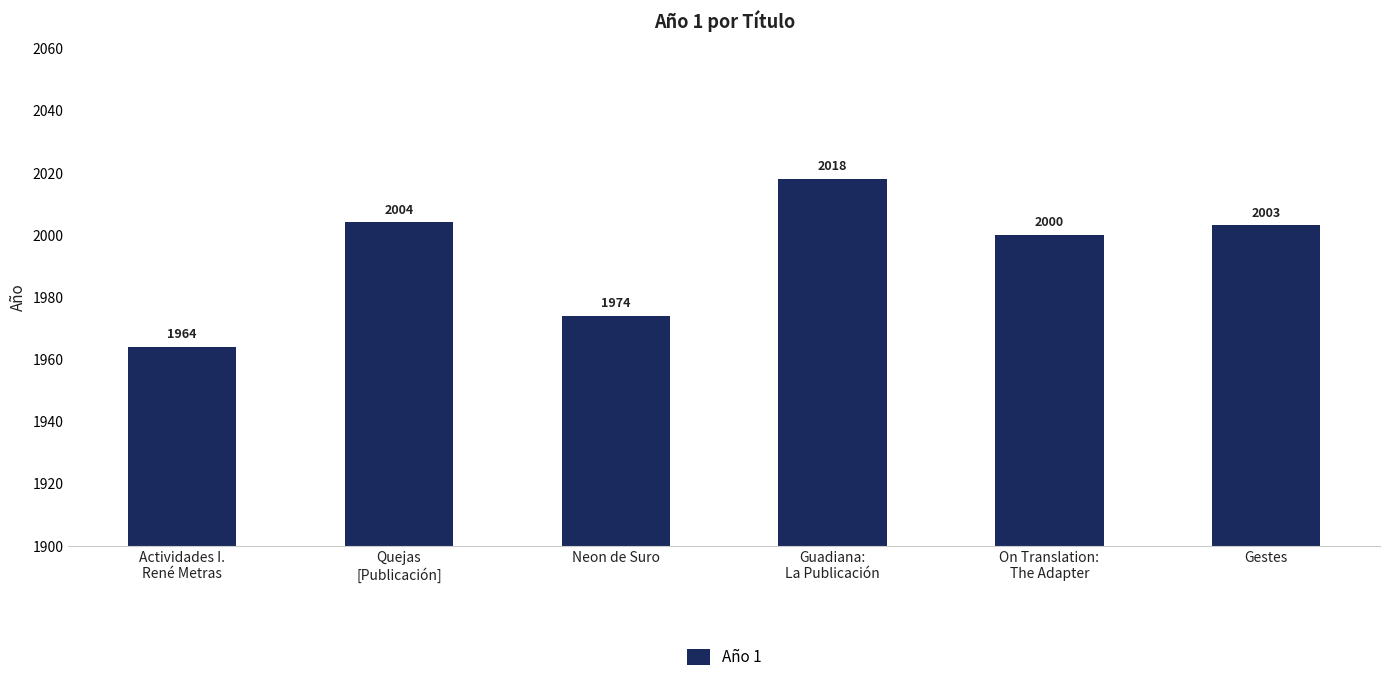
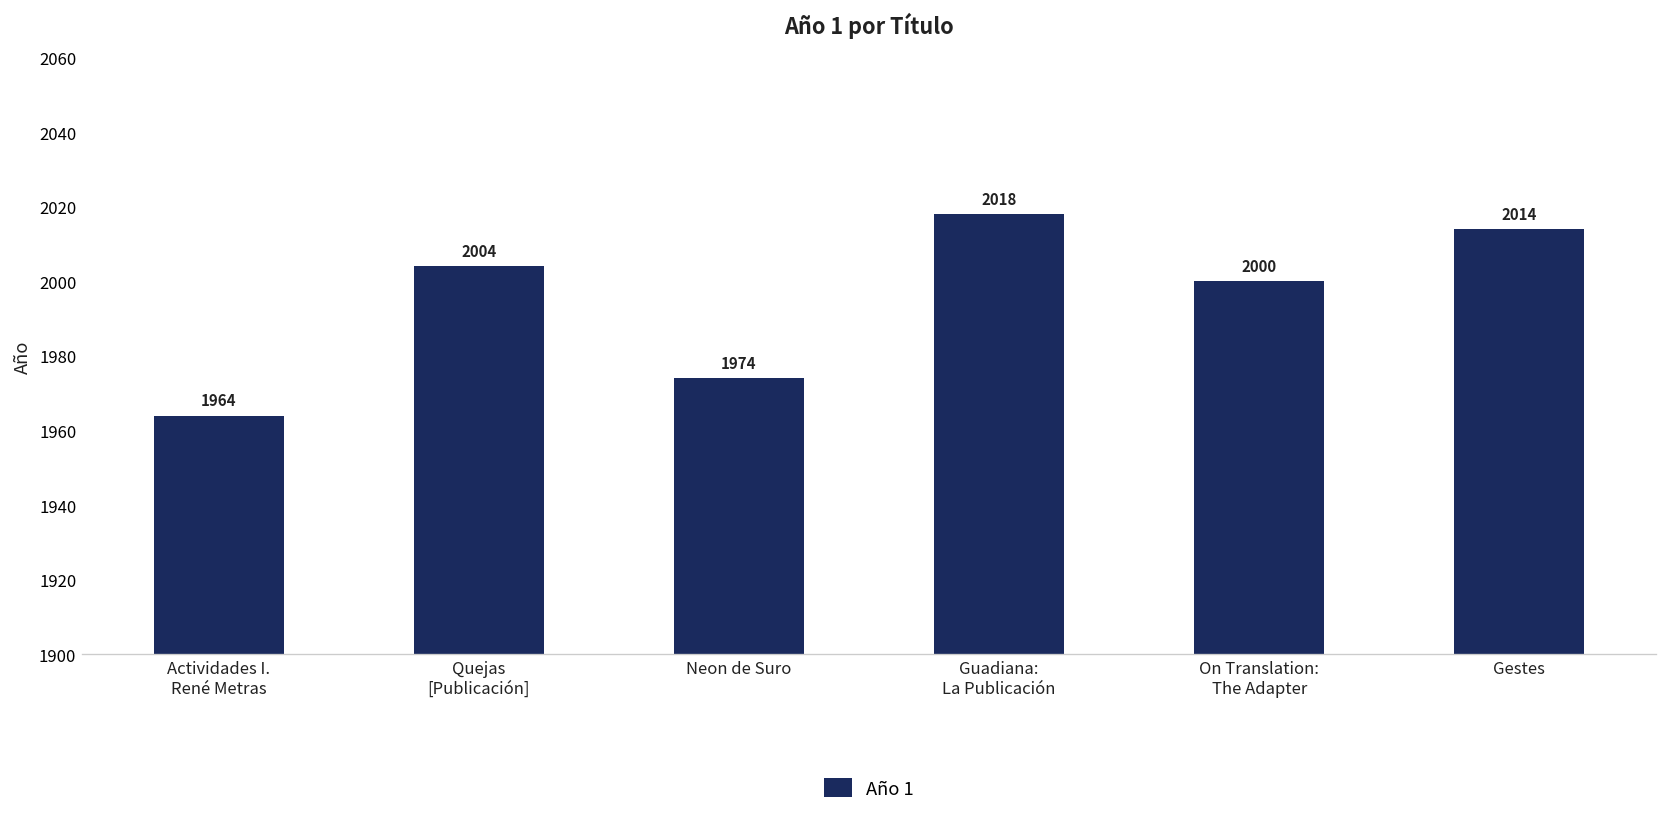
Gestes: 2003 -> 2014
